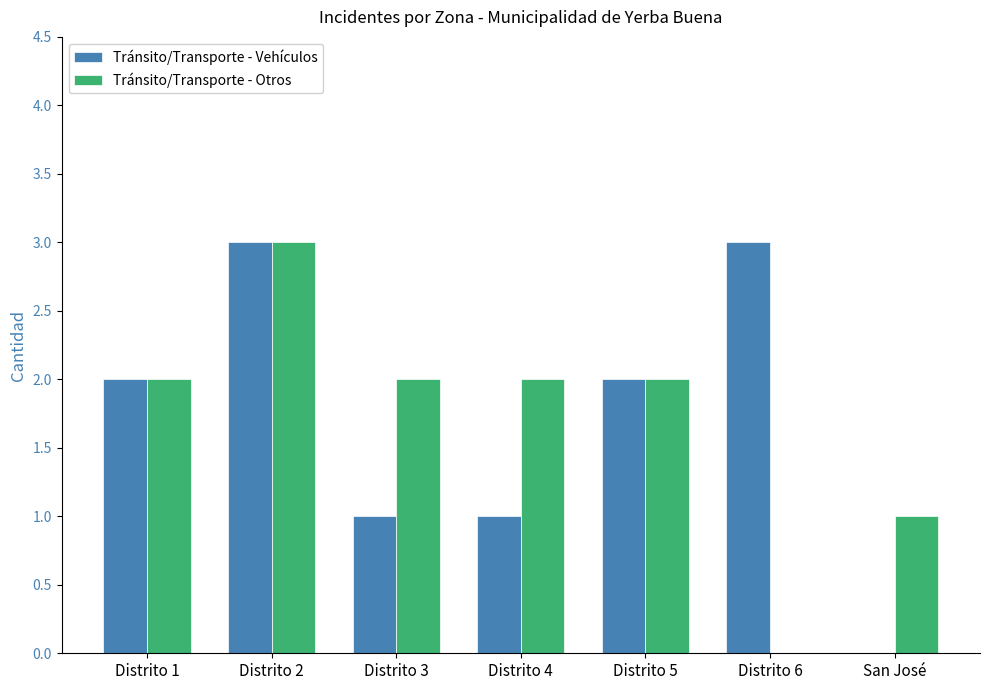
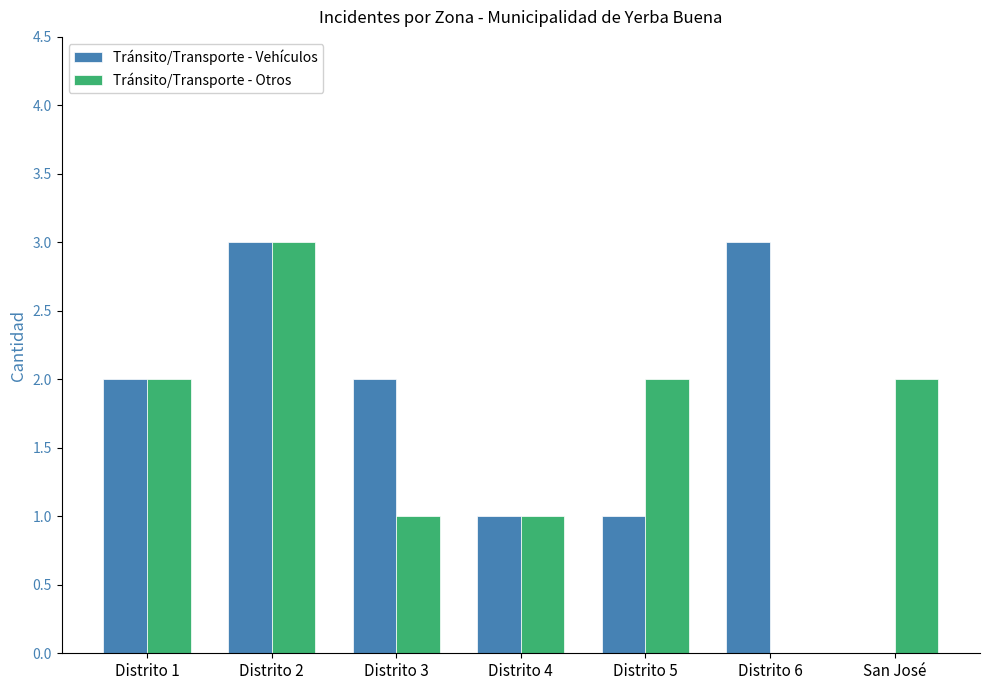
Tránsito/Transporte - Vehículos, Distrito 3: 1 -> 2
Tránsito/Transporte - Otros, Distrito 3: 2 -> 1
Tránsito/Transporte - Otros, Distrito 4: 2 -> 1
Tránsito/Transporte - Vehículos, Distrito 5: 2 -> 1
Tránsito/Transporte - Otros, San José: 1 -> 2
